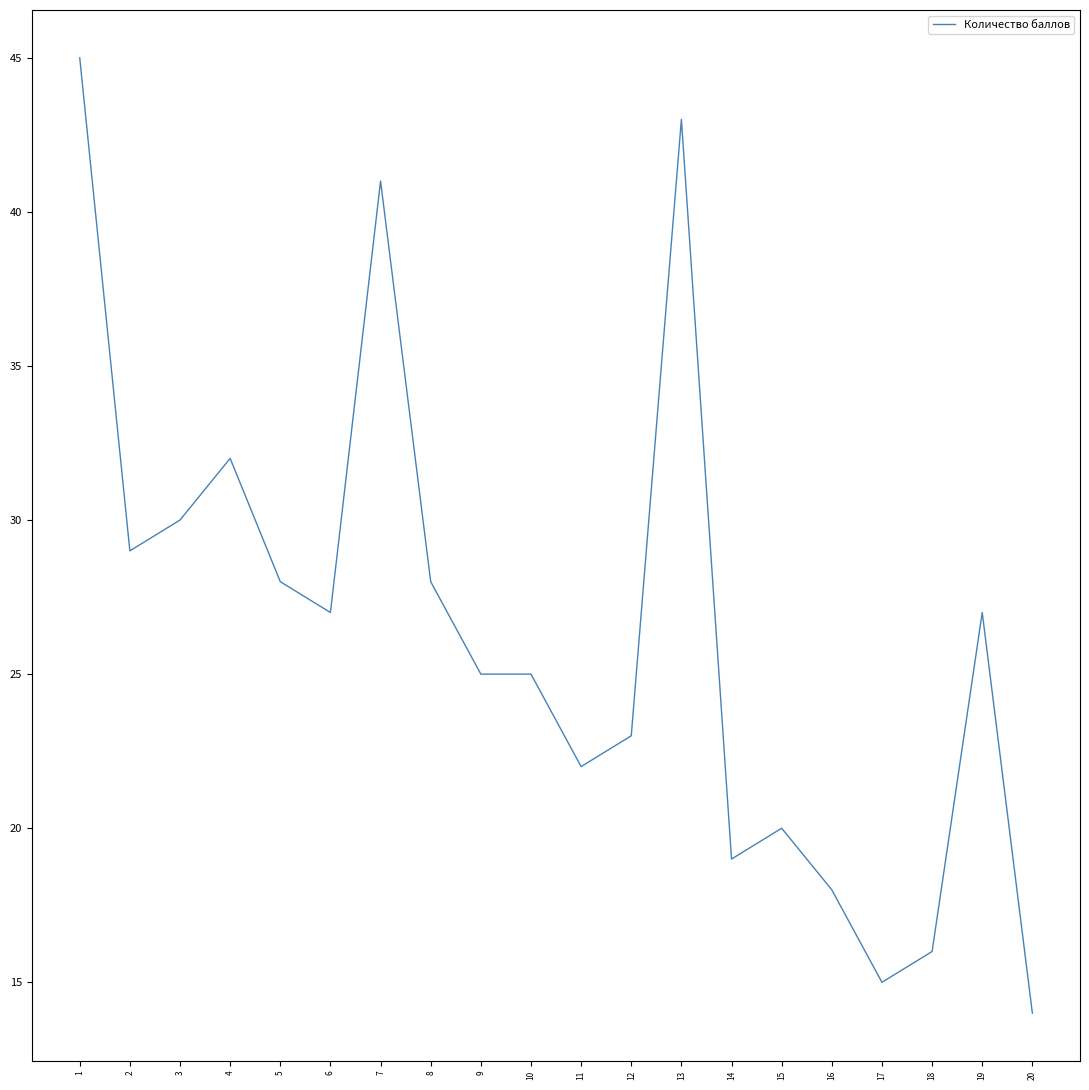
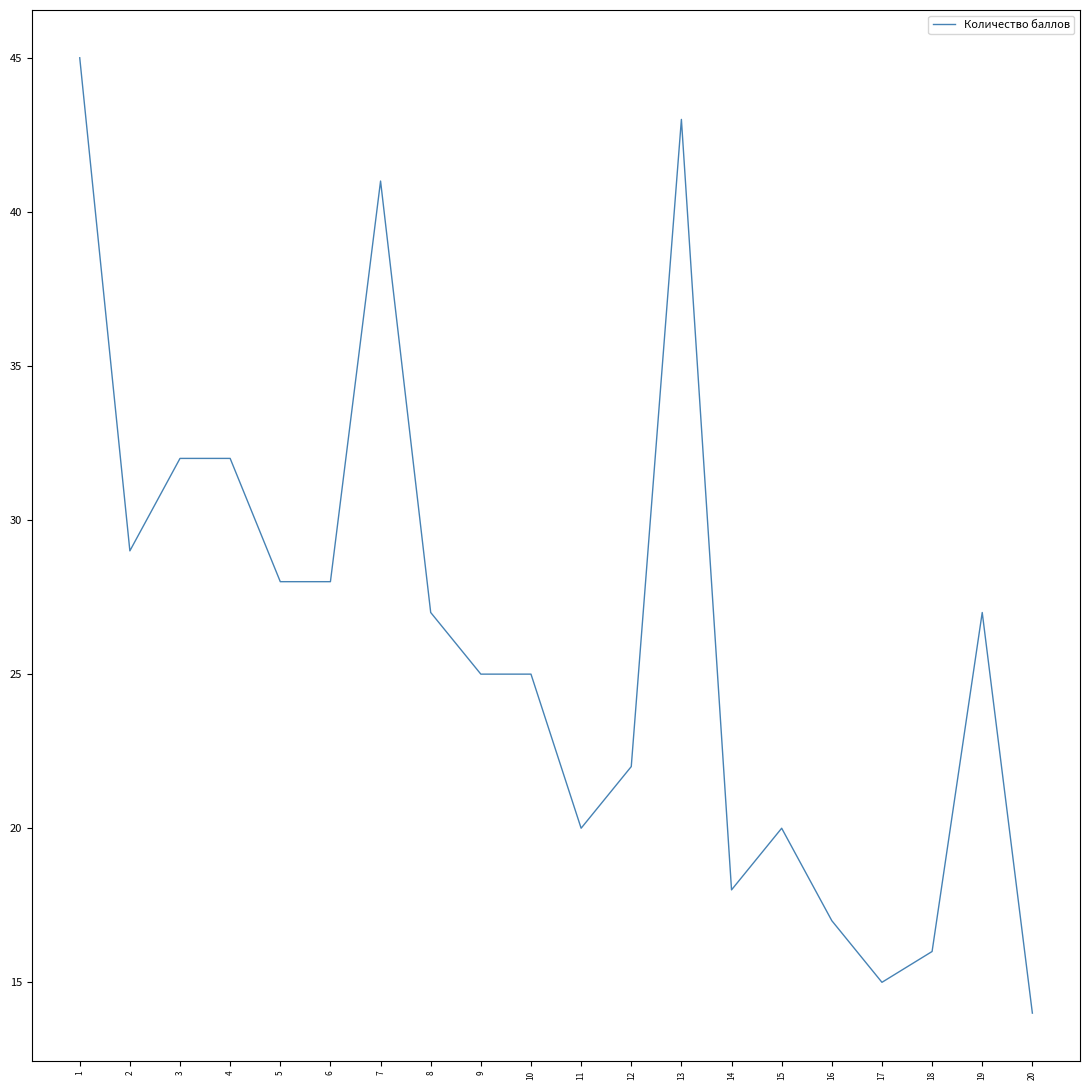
3: 30 -> 32
6: 27 -> 28
8: 28 -> 27
11: 22 -> 20
12: 23 -> 22
14: 19 -> 18
16: 18 -> 17
